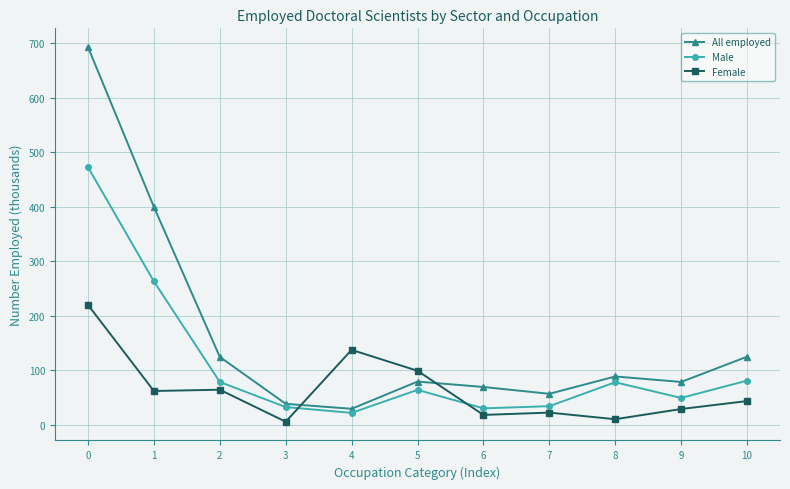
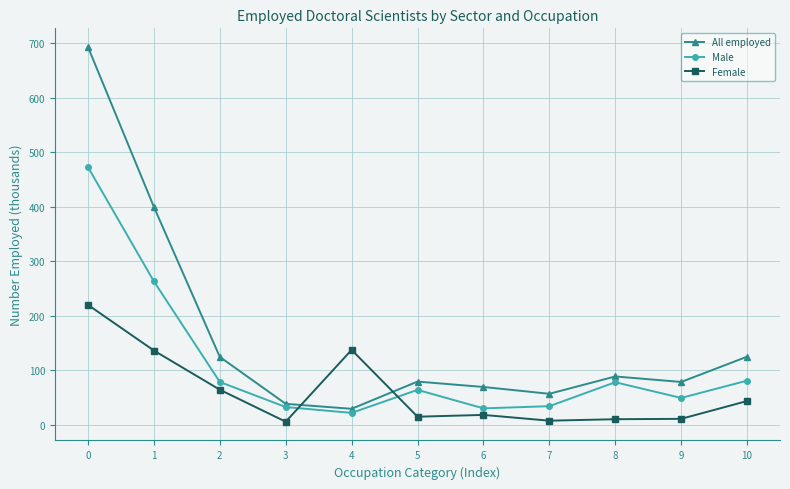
Female, 1: 60 -> 140
Female, 5: 100 -> 20
Female, 7: 20 -> 10
Female, 9: 30 -> 10
